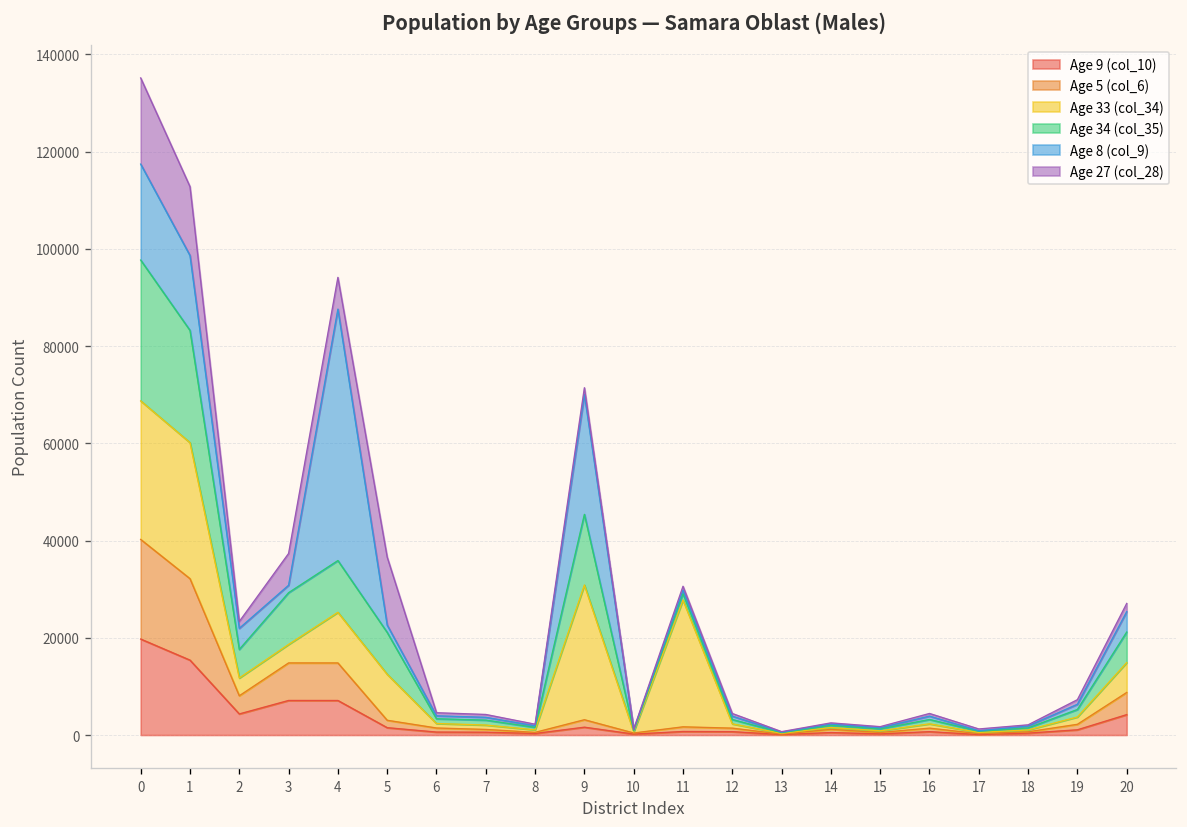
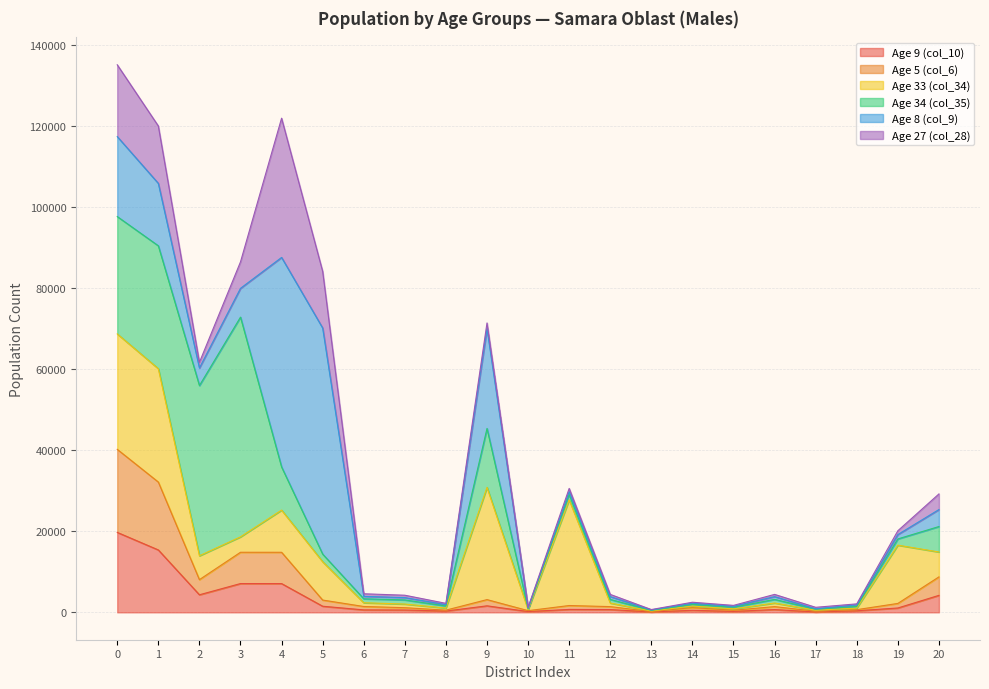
Age 34 (col_35), 1: 23000 -> 30000
Age 33 (col_34), 2: 4000 -> 6000
Age 34 (col_35), 2: 6000 -> 42000
Age 34 (col_35), 3: 11000 -> 54000
Age 8 (col_9), 3: 2000 -> 7000
Age 27 (col_28), 4: 7000 -> 34000
Age 34 (col_35), 5: 9000 -> 2000
Age 8 (col_9), 5: 2000 -> 56000
Age 33 (col_34), 19: 2000 -> 14000
Age 27 (col_28), 20: 2000 -> 4000
